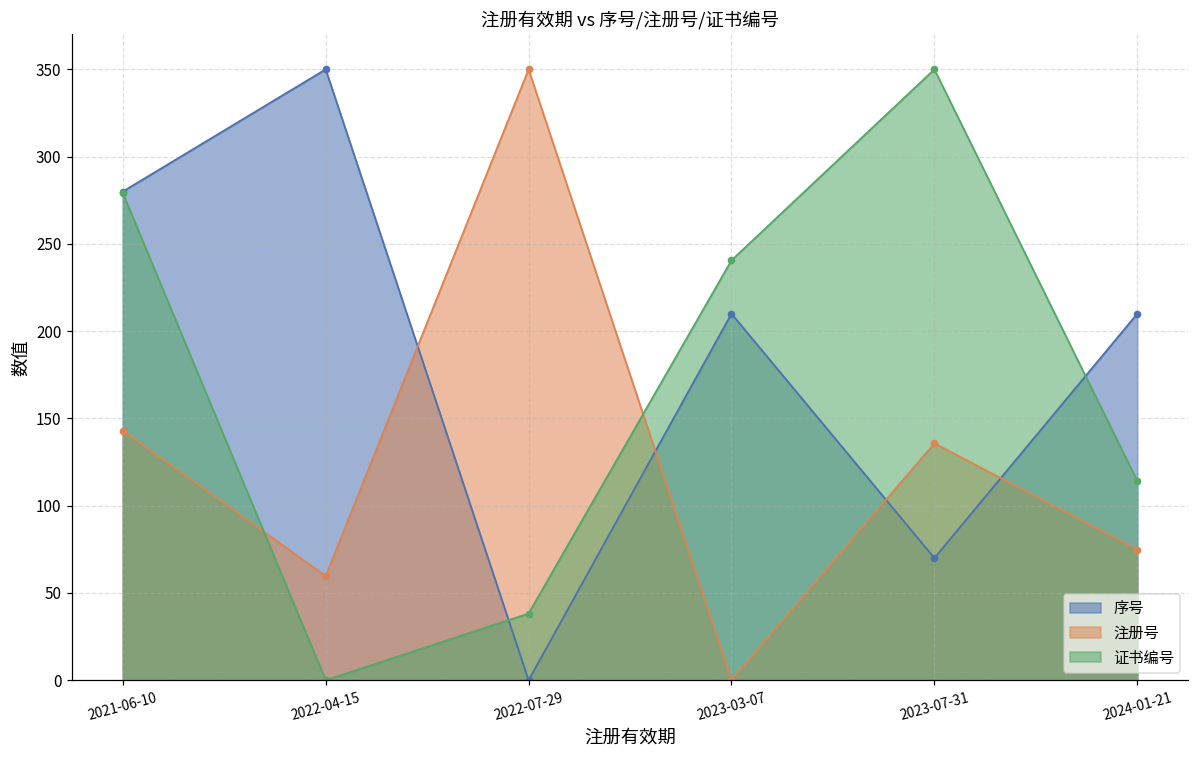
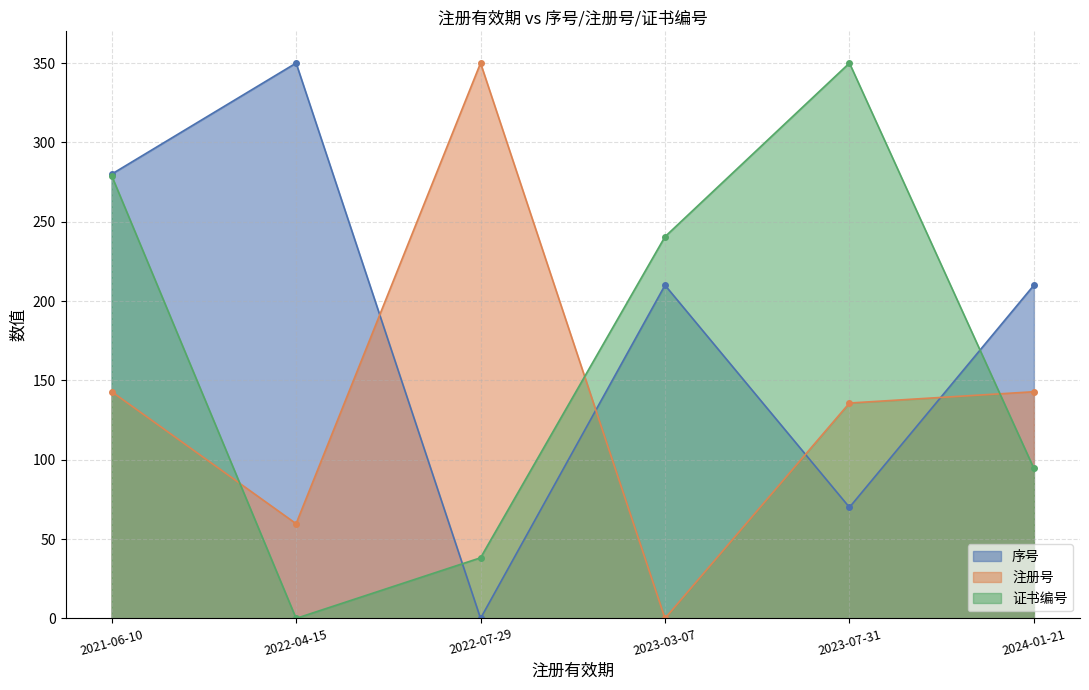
注册号, 2024-01-21: 75 -> 143
证书编号, 2024-01-21: 114 -> 94
